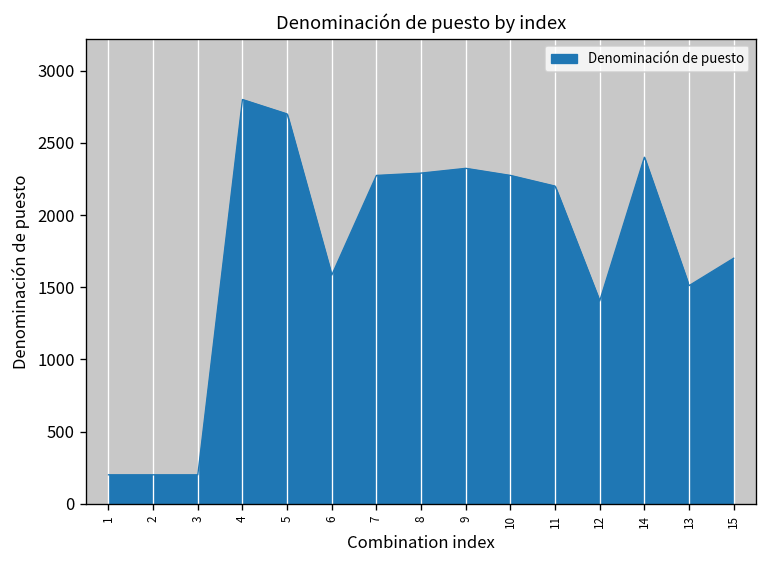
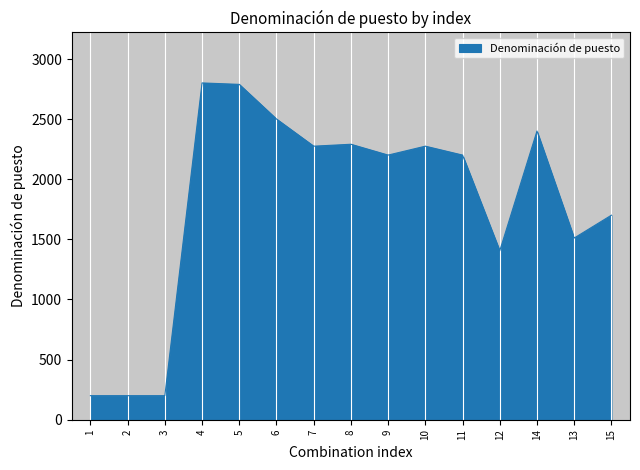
5: 2700 -> 2790
6: 1580 -> 2500
9: 2320 -> 2200
